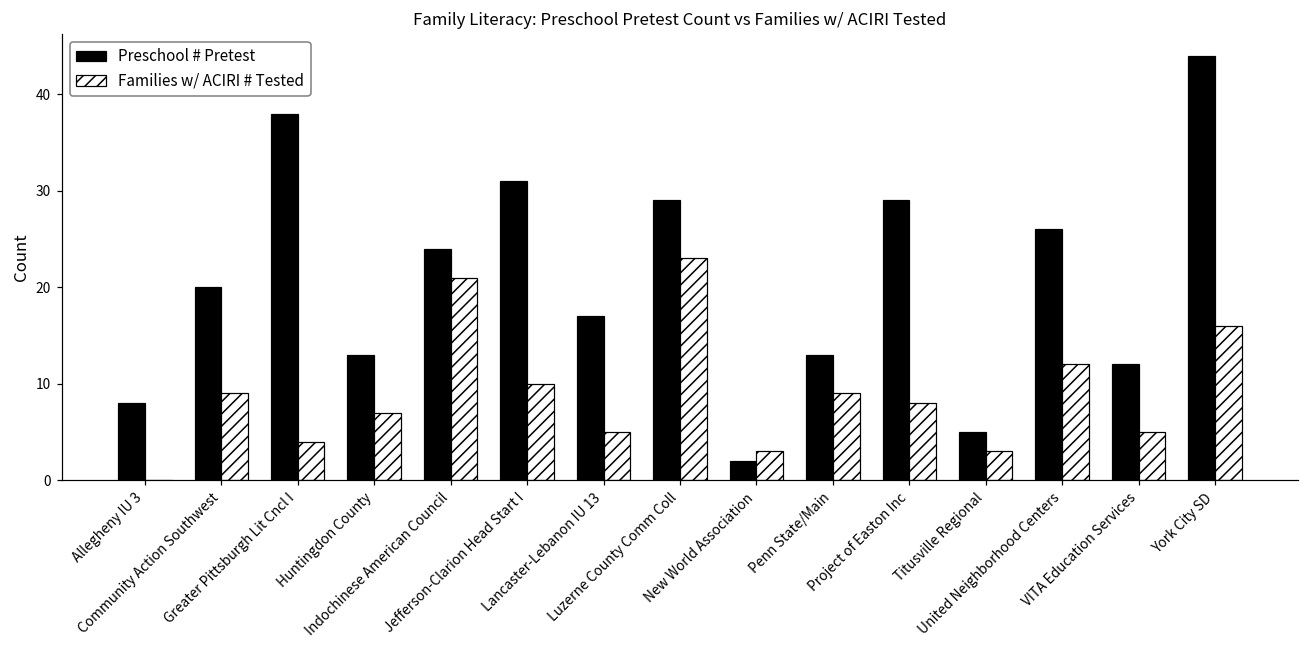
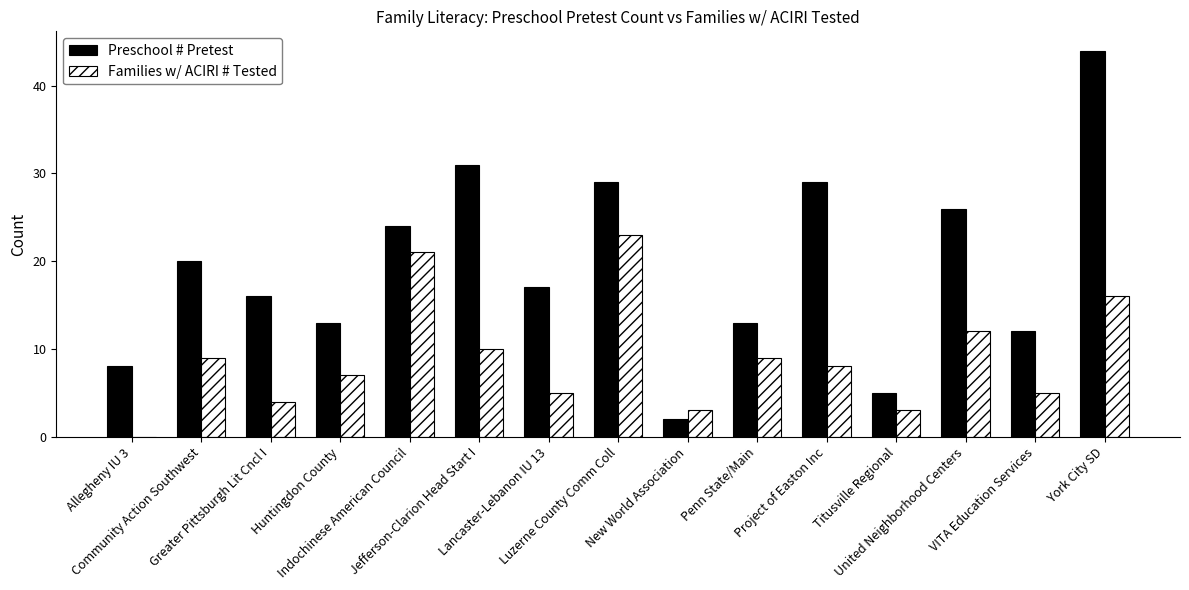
Preschool # Pretest, Greater Pittsburgh Lit Cncl I: 38 -> 16
